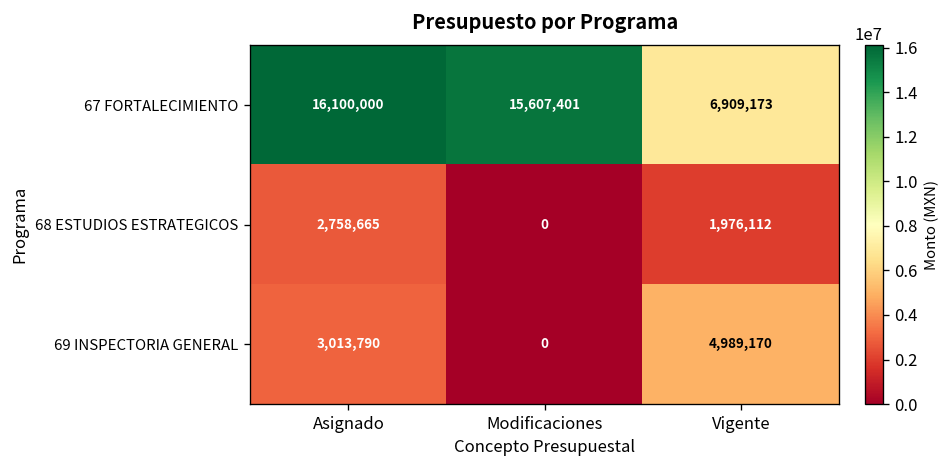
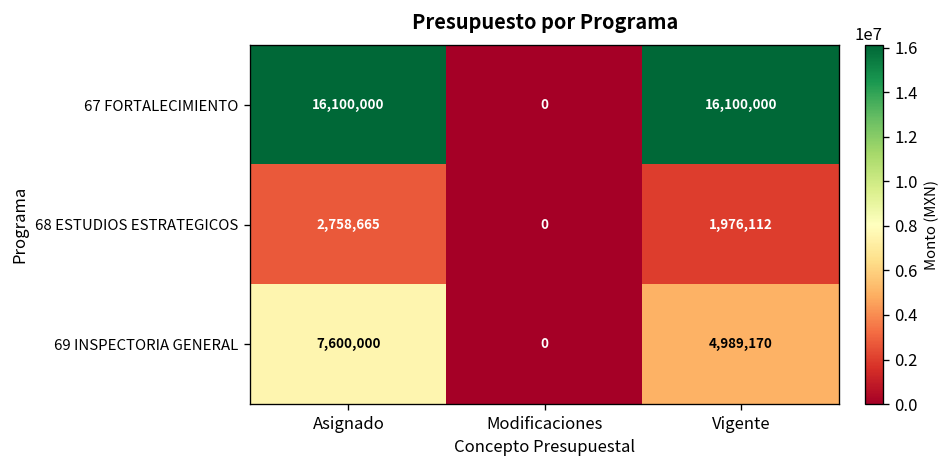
67 FORTALECIMIENTO, Modificaciones: 15,607,401 -> 0
67 FORTALECIMIENTO, Vigente: 6,909,173 -> 16,100,000
69 INSPECTORIA GENERAL, Asignado: 3,013,790 -> 7,600,000
